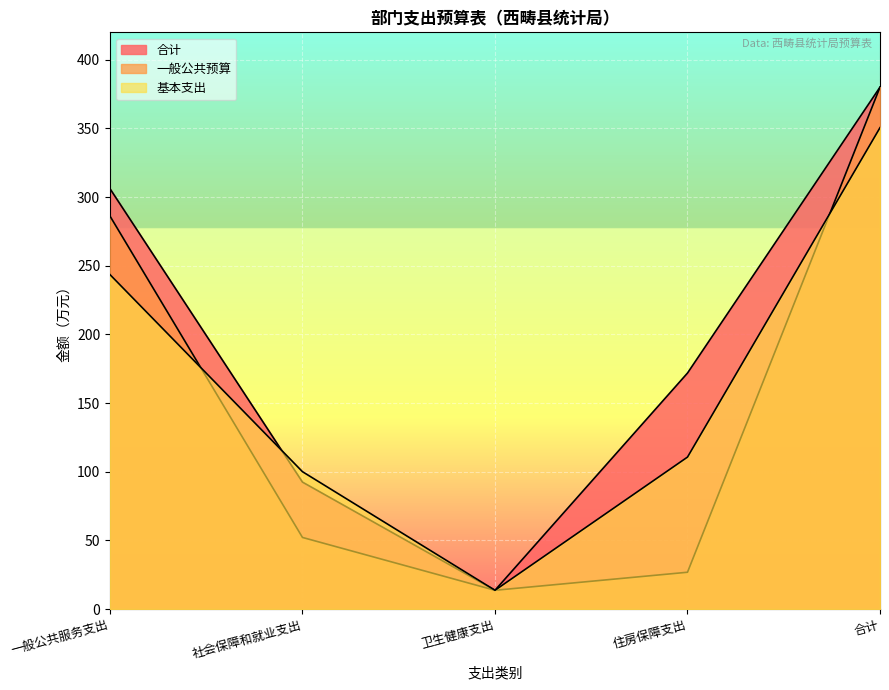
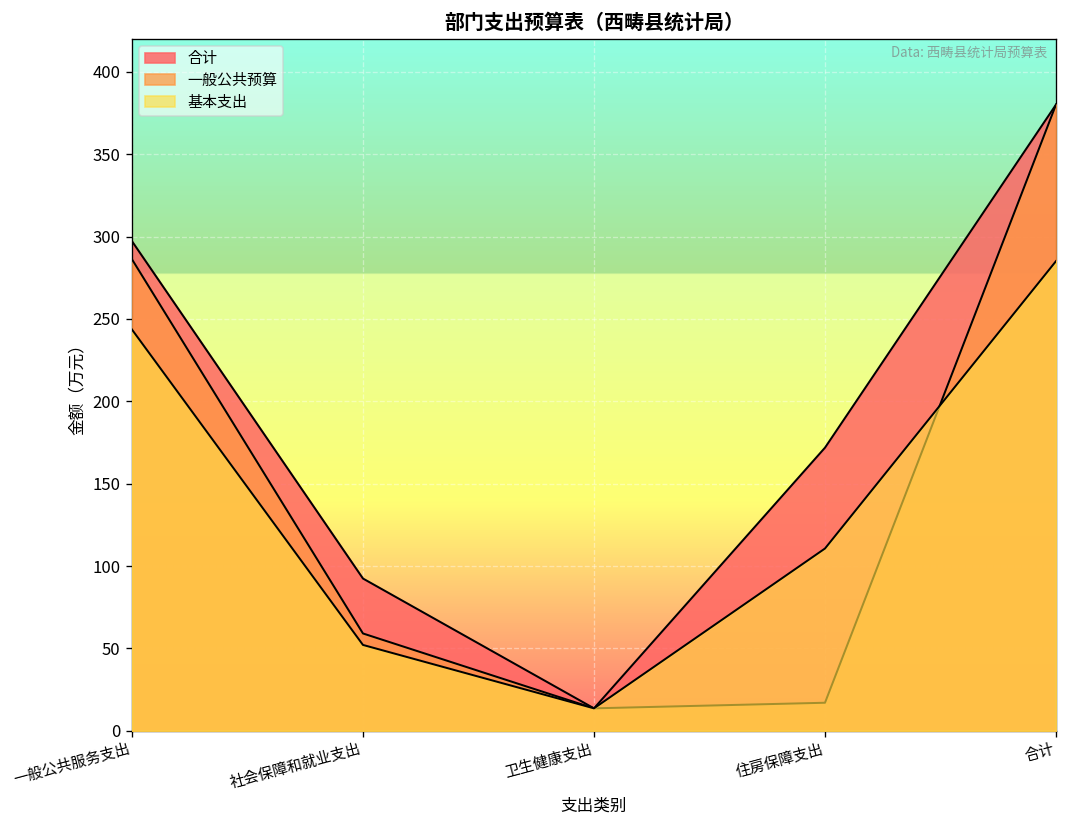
合计, 一般公共服务支出: 306 -> 297
一般公共预算, 社会保障和就业支出: 52 -> 59
基本支出, 社会保障和就业支出: 100 -> 52
一般公共预算, 住房保障支出: 27 -> 17
基本支出, 合计: 351 -> 285
